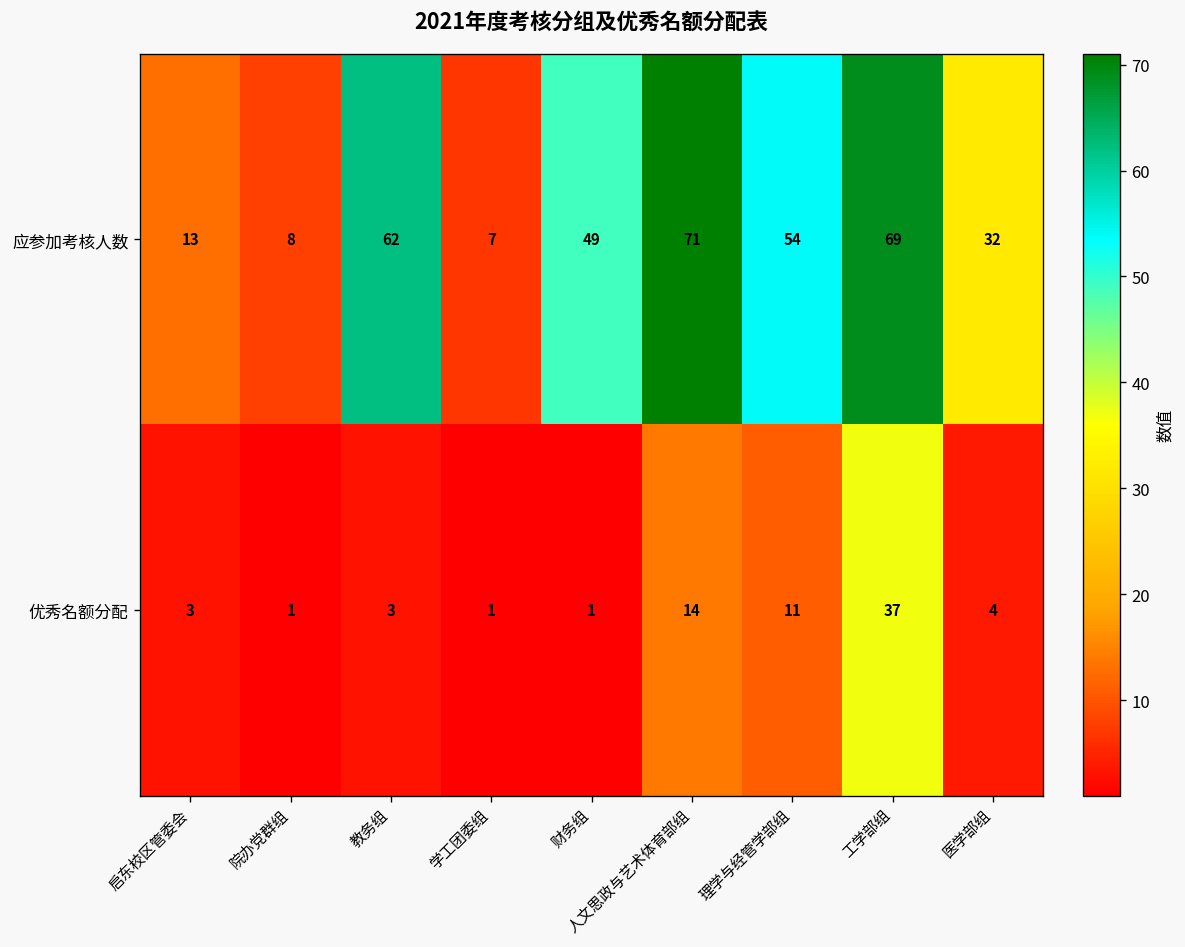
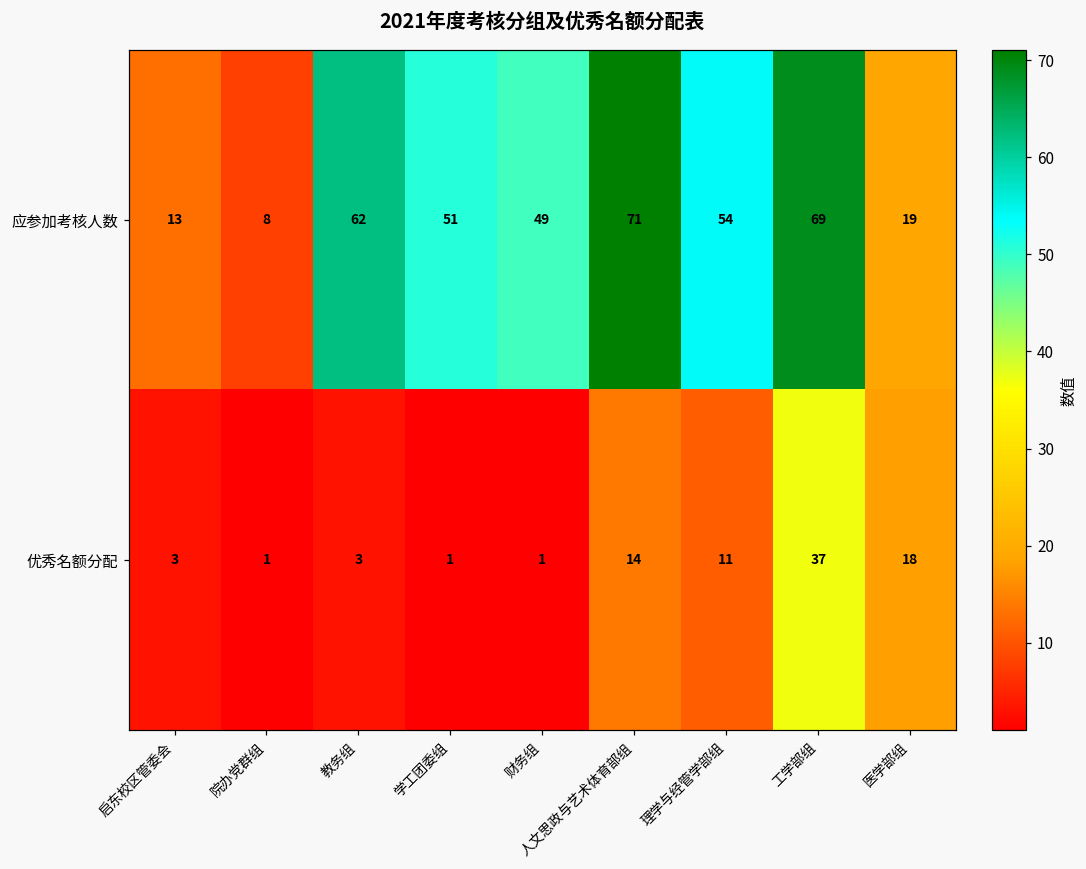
应参加考核人数, 学工团委组: 7 -> 51
应参加考核人数, 医学部组: 32 -> 19
优秀名额分配, 医学部组: 4 -> 18
